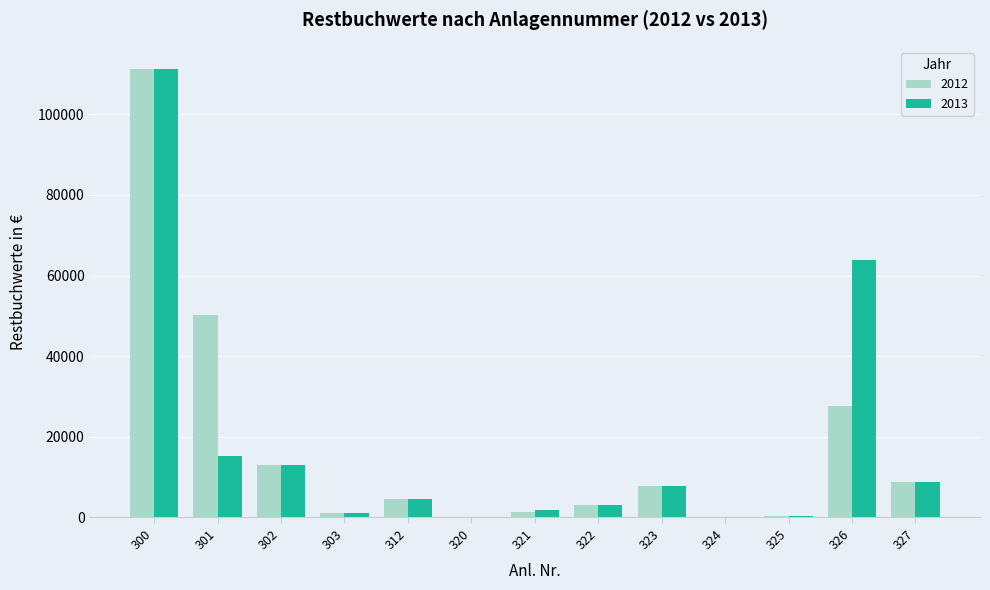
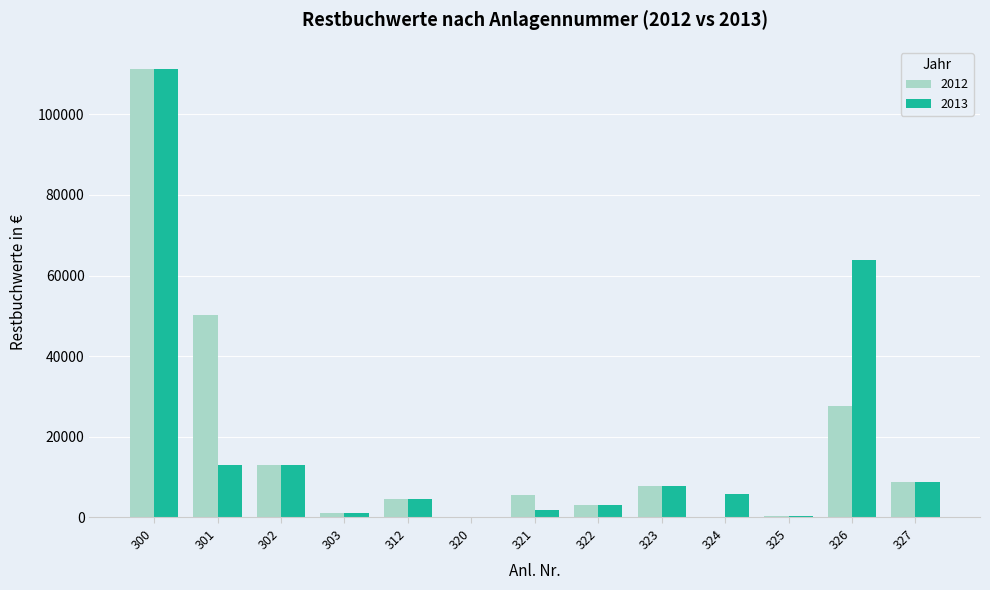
2013, 301: 15000 -> 13000
2012, 321: 1000 -> 6000
2013, 324: 0 -> 6000
